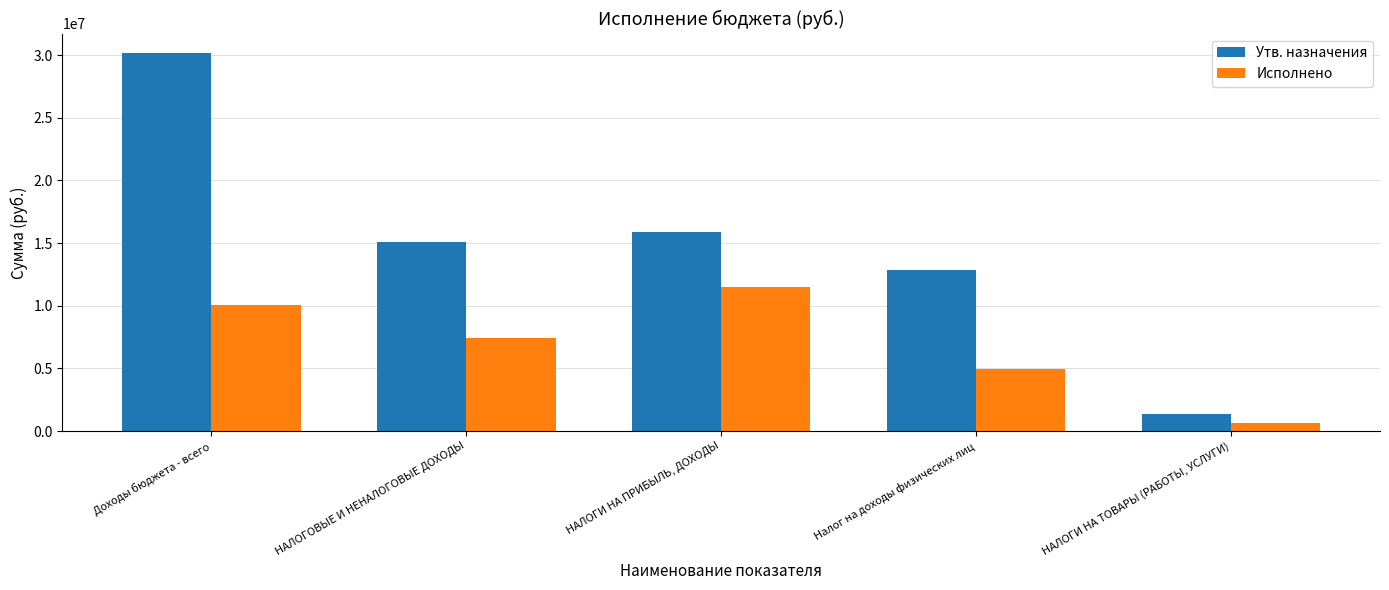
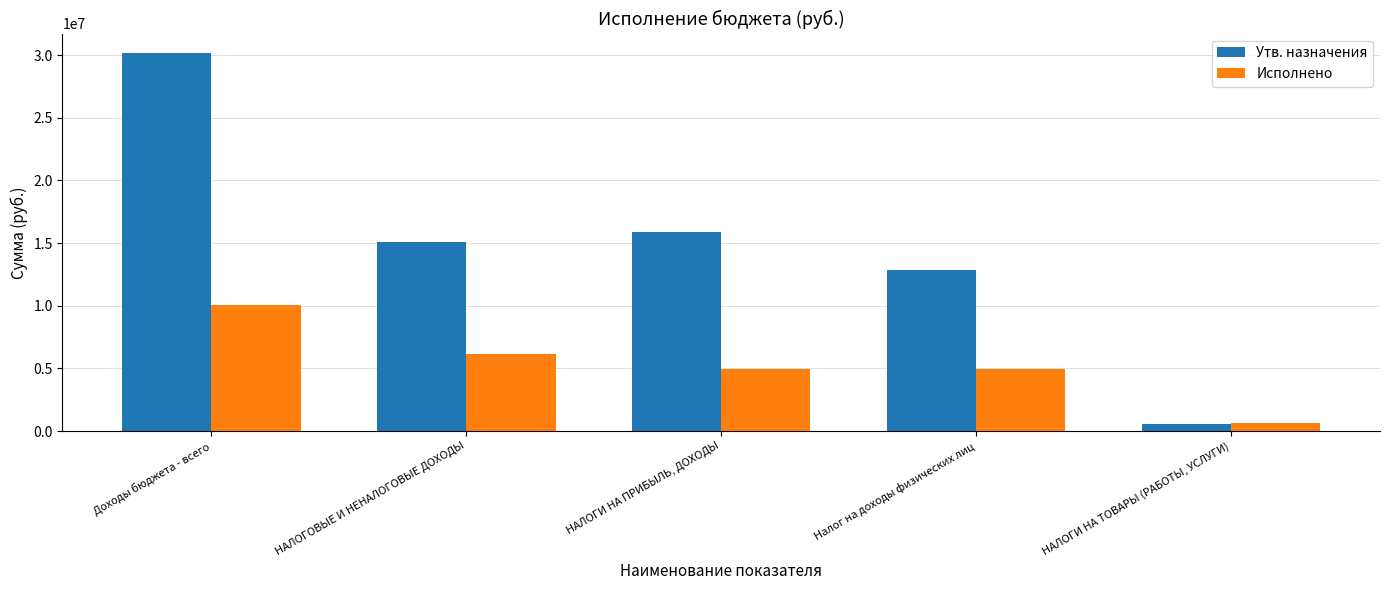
Исполнено, НАЛОГОВЫЕ И НЕНАЛОГОВЫЕ ДОХОДЫ: 7400000 -> 6100000
Исполнено, НАЛОГИ НА ПРИБЫЛЬ, ДОХОДЫ: 11500000 -> 4900000
Утв. назначения, НАЛОГИ НА ТОВАРЫ (РАБОТЫ, УСЛУГИ): 1400000 -> 600000
